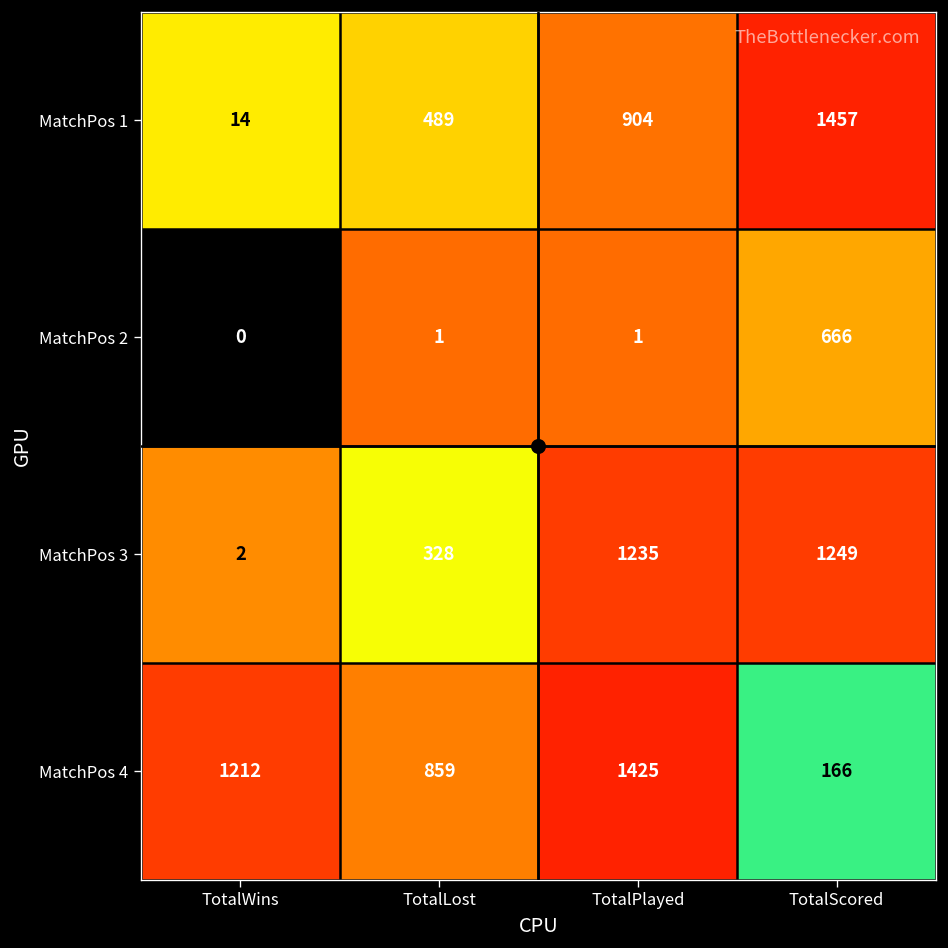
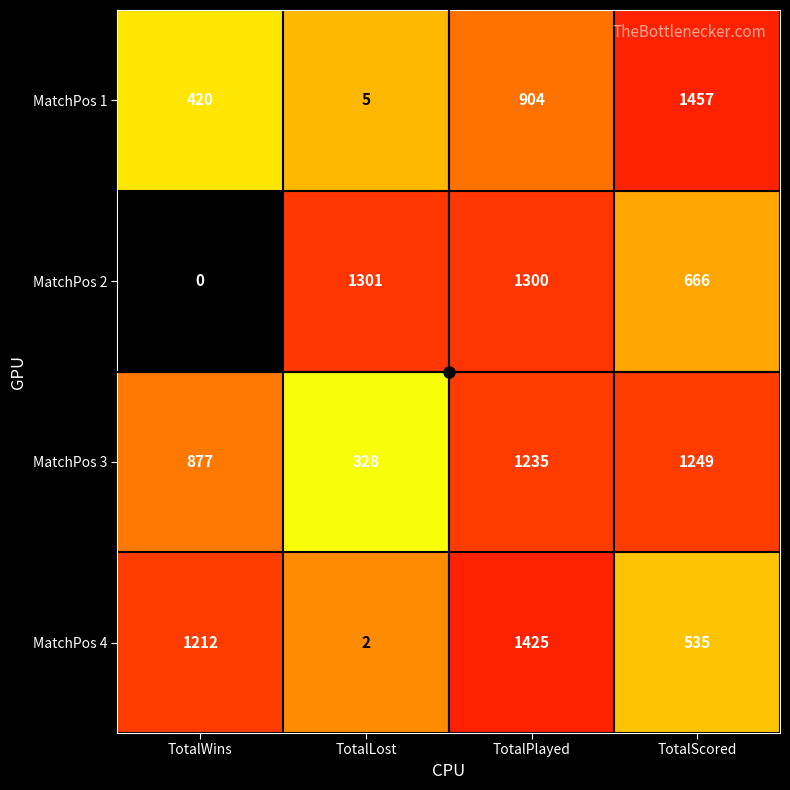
MatchPos 1, TotalWins: 14 -> 420
MatchPos 1, TotalLost: 489 -> 5
MatchPos 2, TotalLost: 1 -> 1301
MatchPos 2, TotalPlayed: 1 -> 1300
MatchPos 3, TotalWins: 2 -> 877
MatchPos 4, TotalLost: 859 -> 2
MatchPos 4, TotalScored: 166 -> 535
